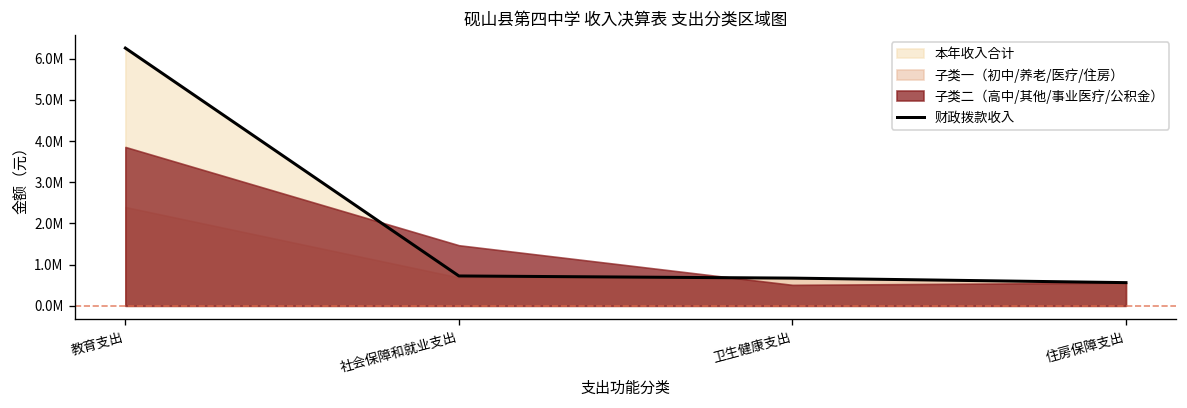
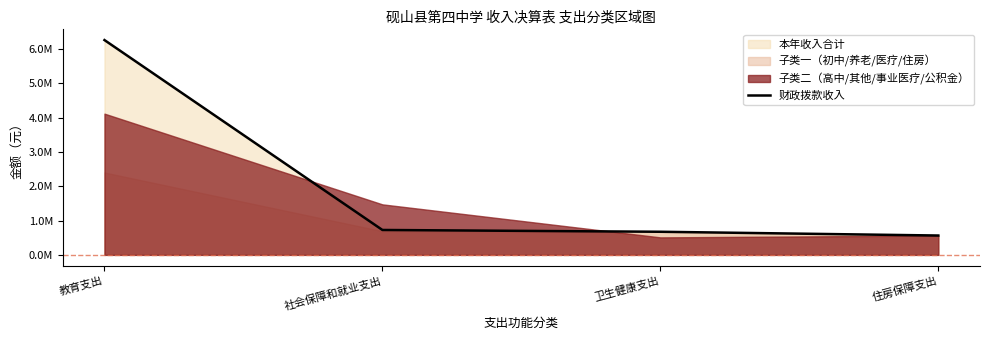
子类二（高中/其他/事业医疗/公积金）, 教育支出: 3900000 -> 4100000
